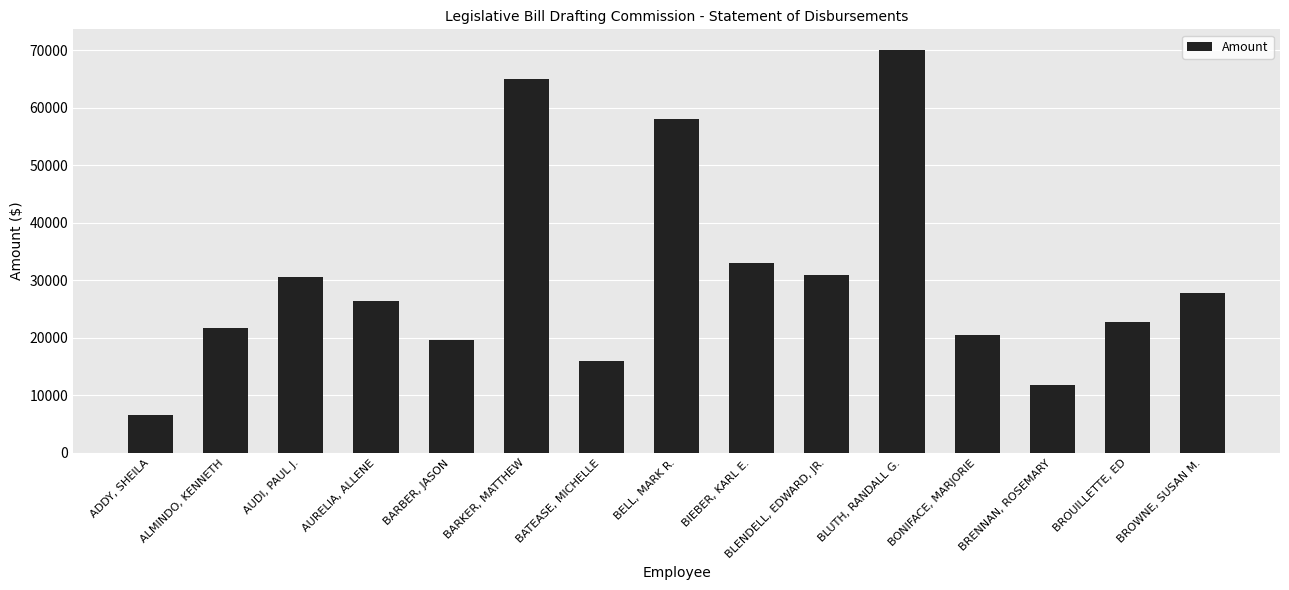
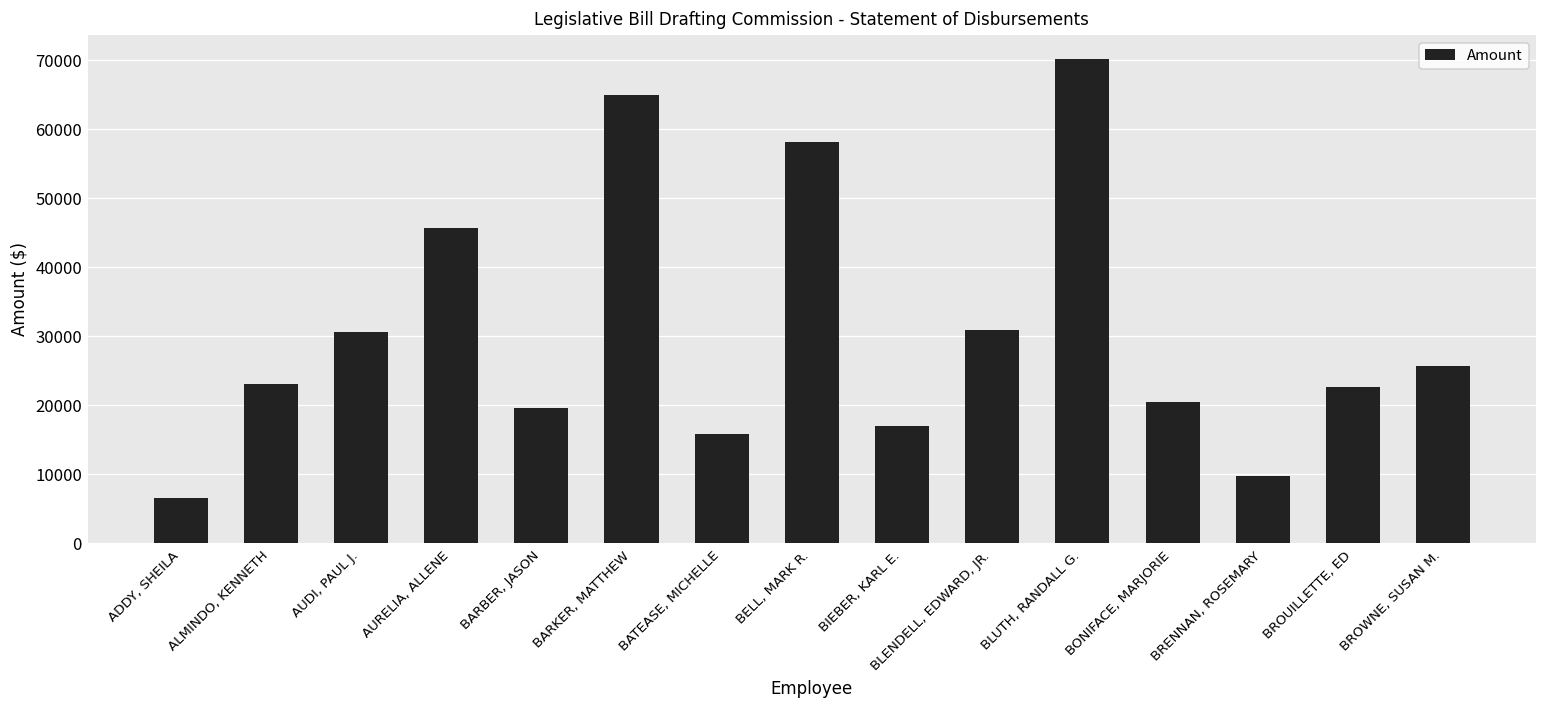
ALMINDO, KENNETH: 22000 -> 23000
AURELIA, ALLENE: 26000 -> 46000
BIEBER, KARL E.: 33000 -> 17000
BRENNAN, ROSEMARY: 12000 -> 10000
BROWNE, SUSAN M.: 28000 -> 26000
